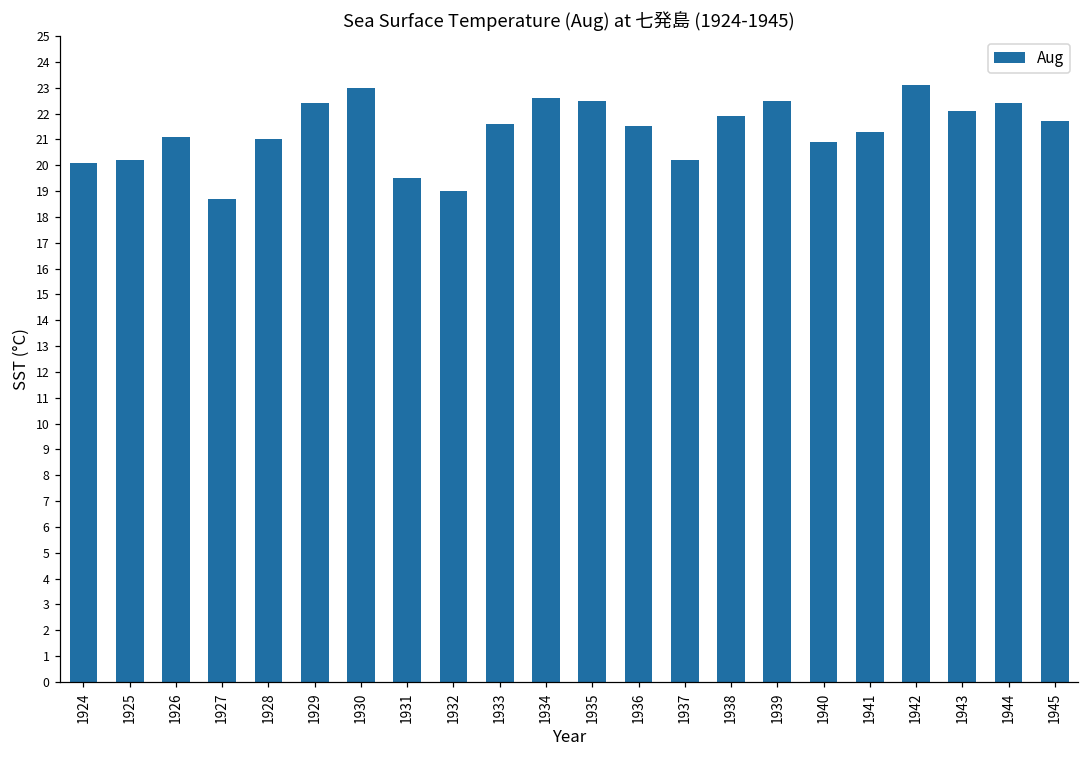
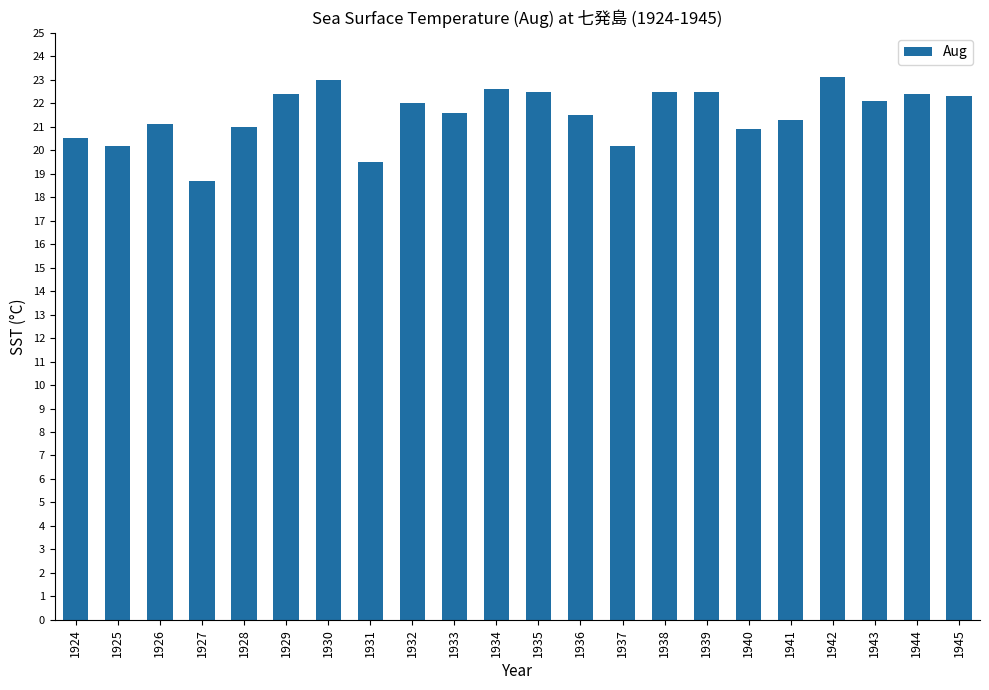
1924: 20.1 -> 20.5
1932: 19 -> 22
1938: 21.9 -> 22.5
1945: 21.7 -> 22.3
